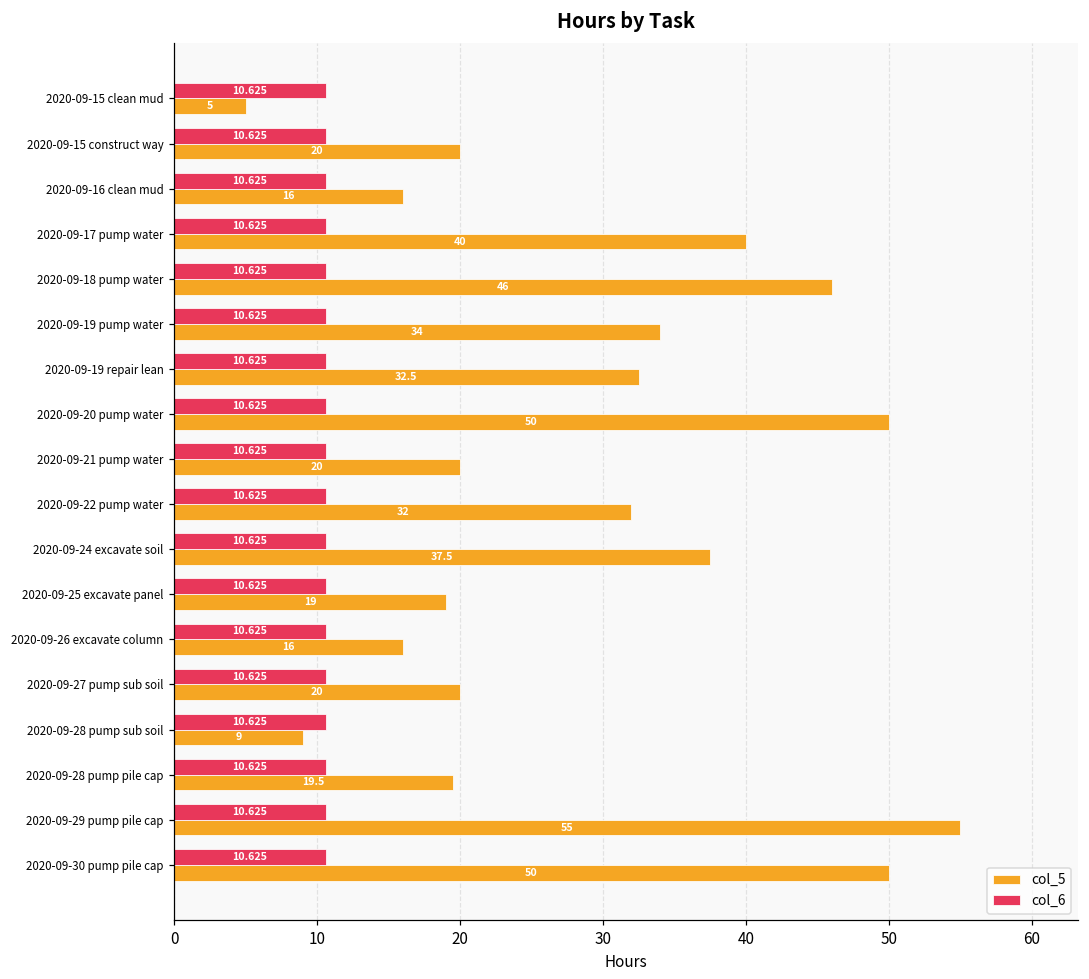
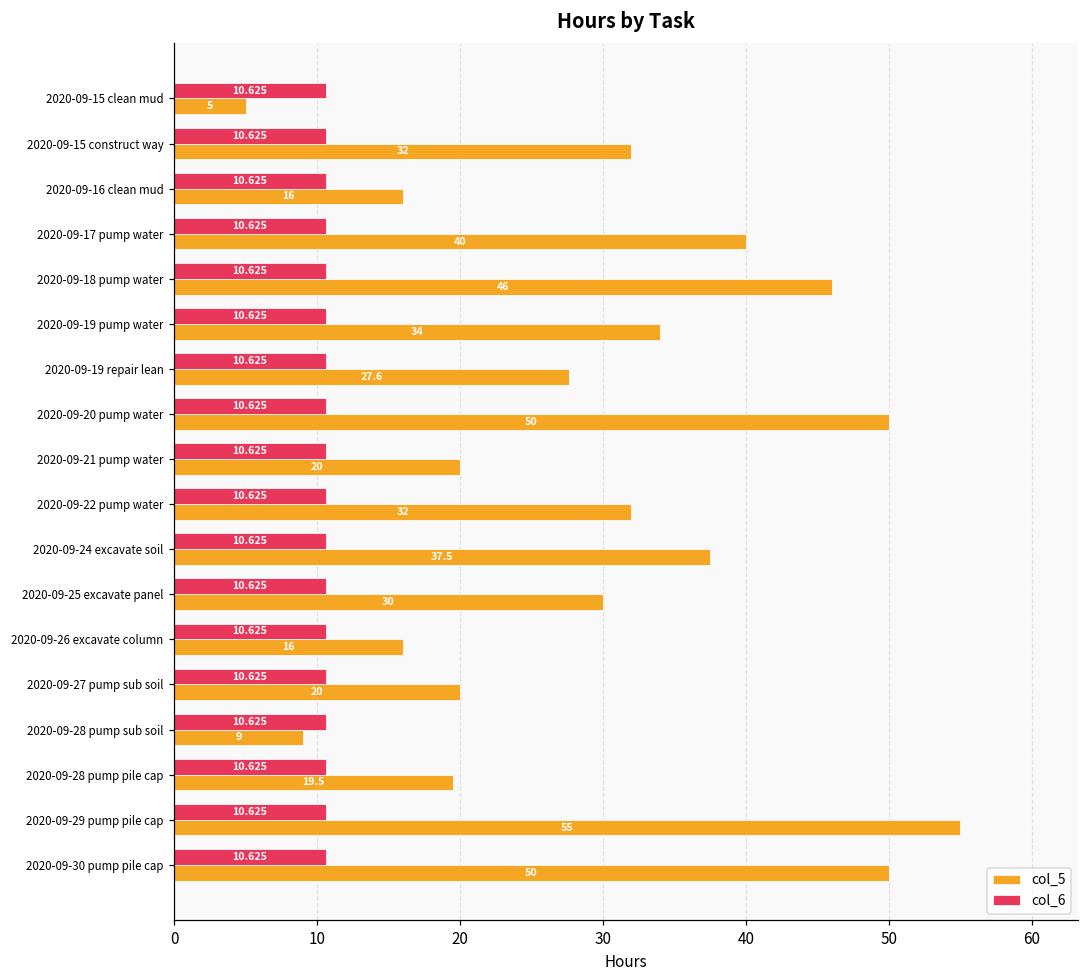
col_5, 2020-09-15 construct way: 20 -> 32
col_5, 2020-09-19 repair lean: 32.5 -> 27.6
col_5, 2020-09-25 excavate panel: 19 -> 30
